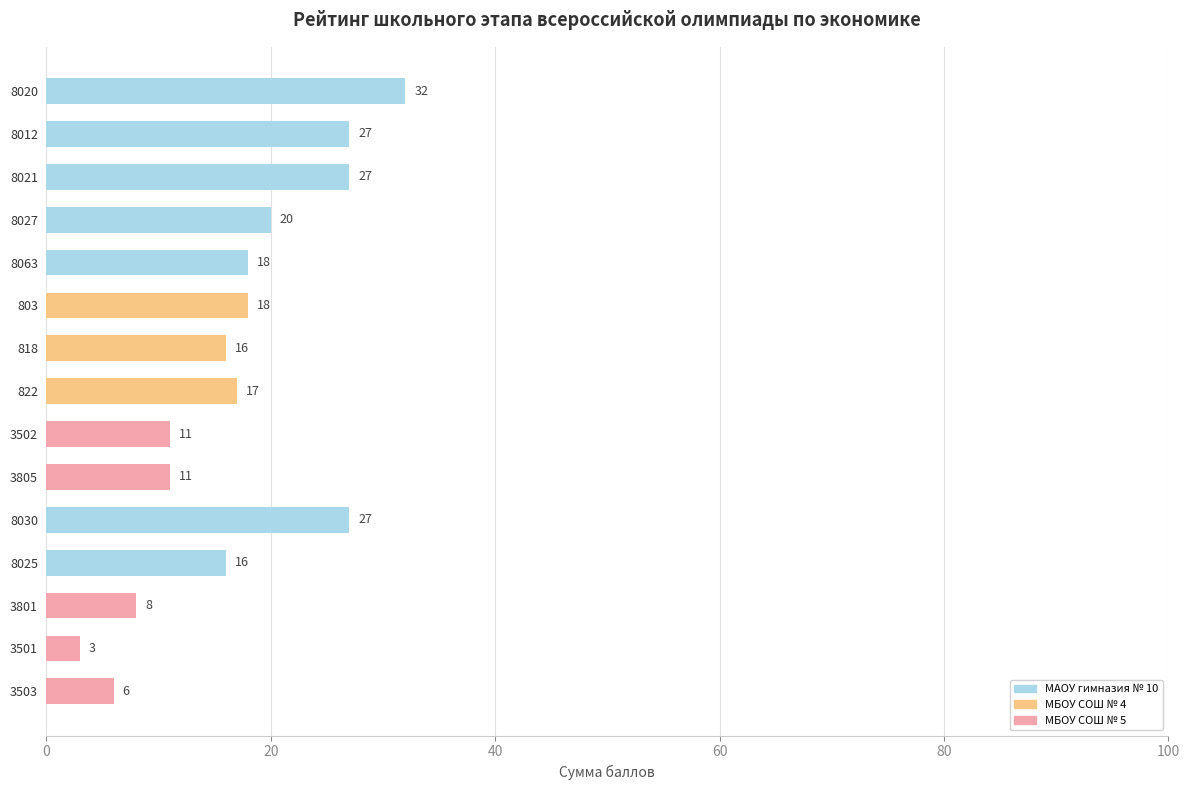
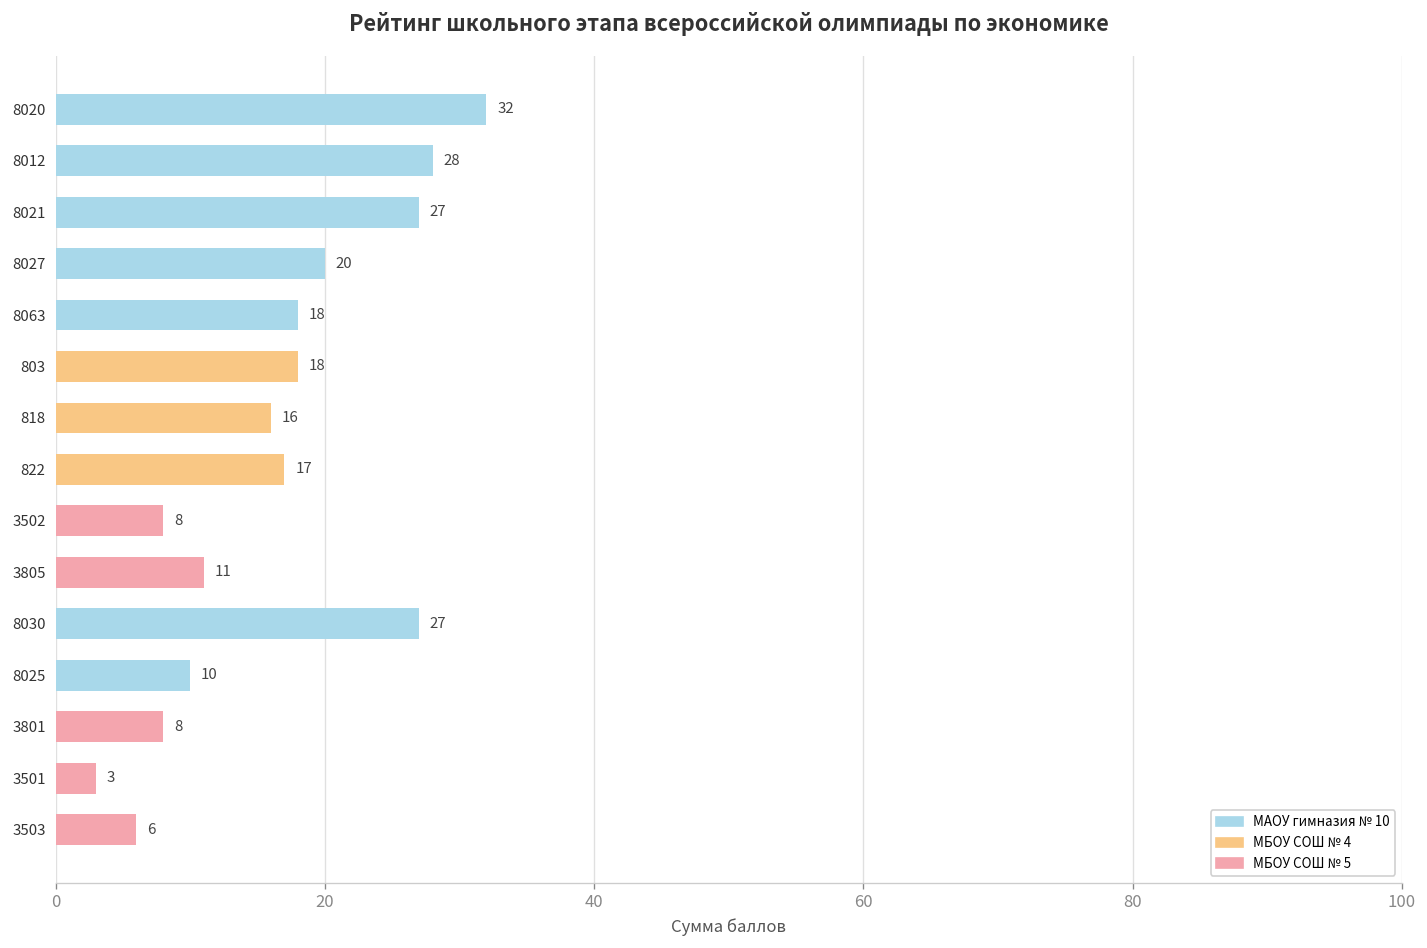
8012: 27 -> 28
3502: 11 -> 8
8025: 16 -> 10
